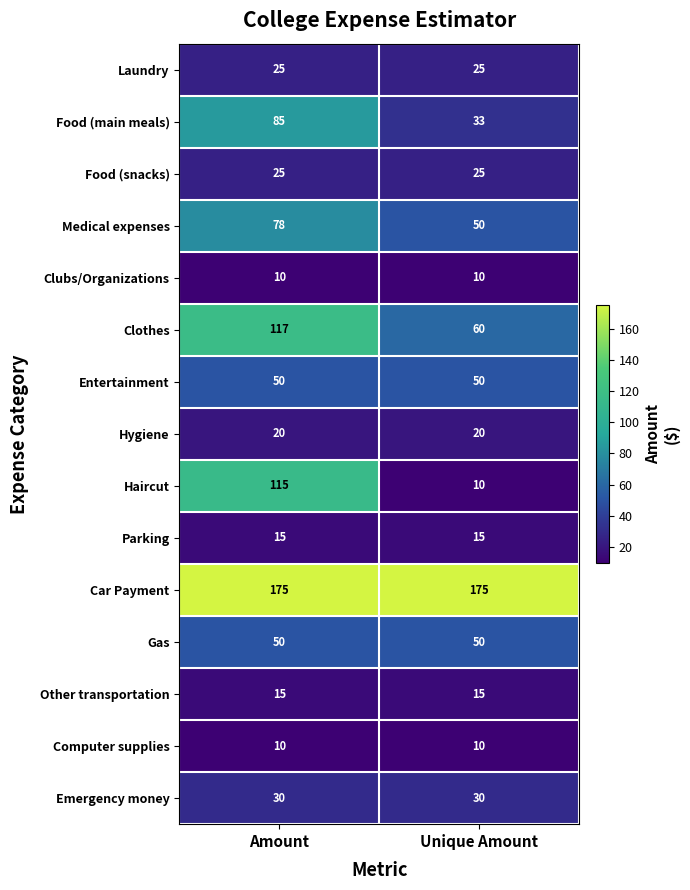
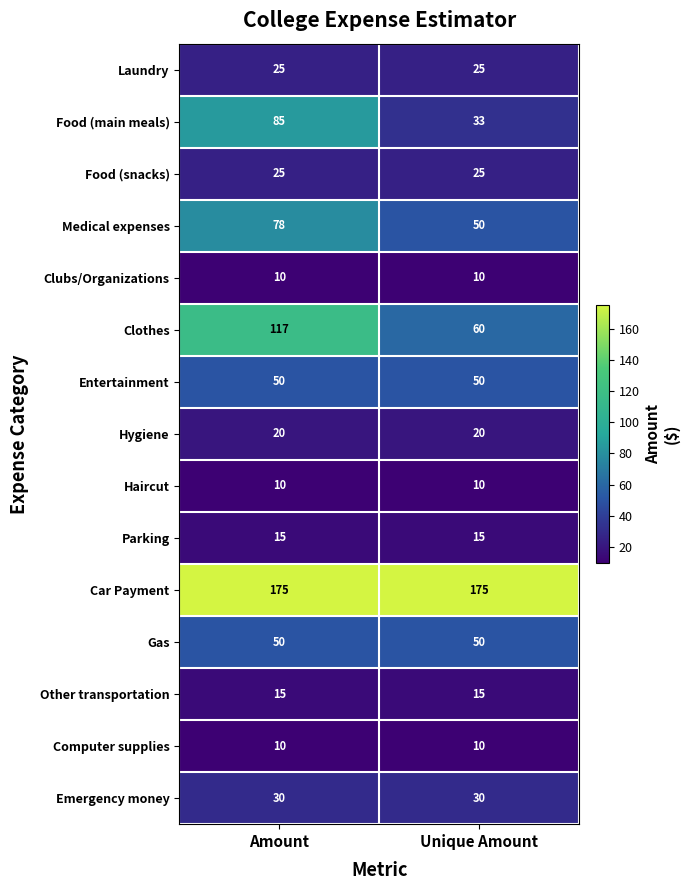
Haircut, Amount: 115 -> 10
